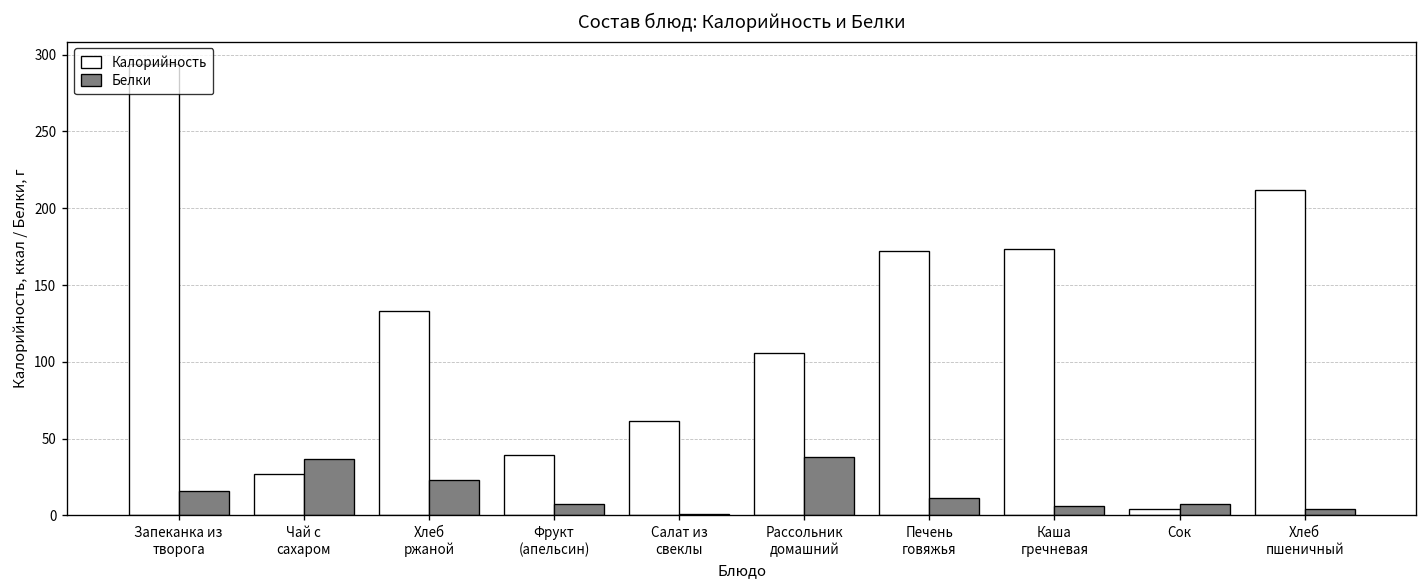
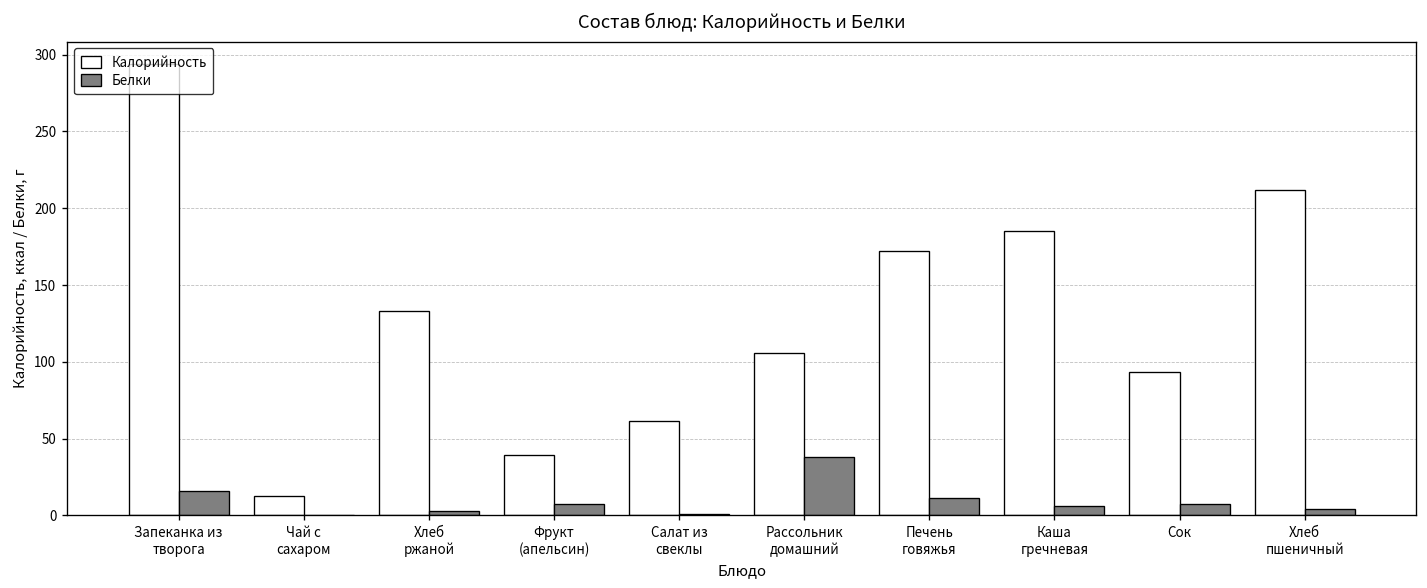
Калорийность, Чай с сахаром: 27 -> 13
Белки, Чай с сахаром: 37 -> 0
Белки, Хлеб ржаной: 23 -> 3
Калорийность, Каша гречневая: 174 -> 185
Калорийность, Сок: 4 -> 93
